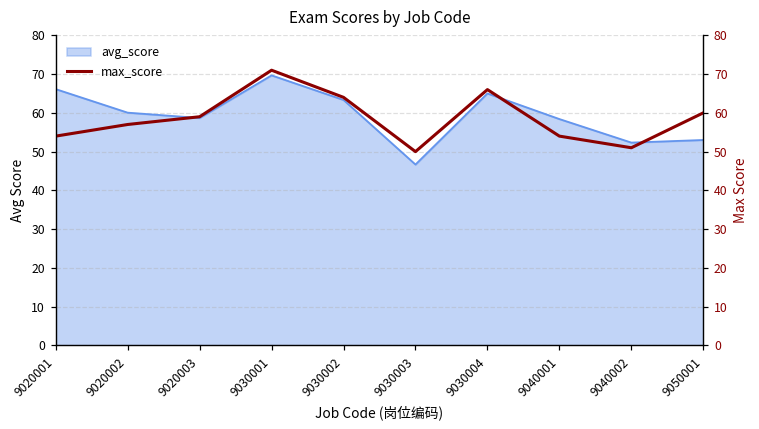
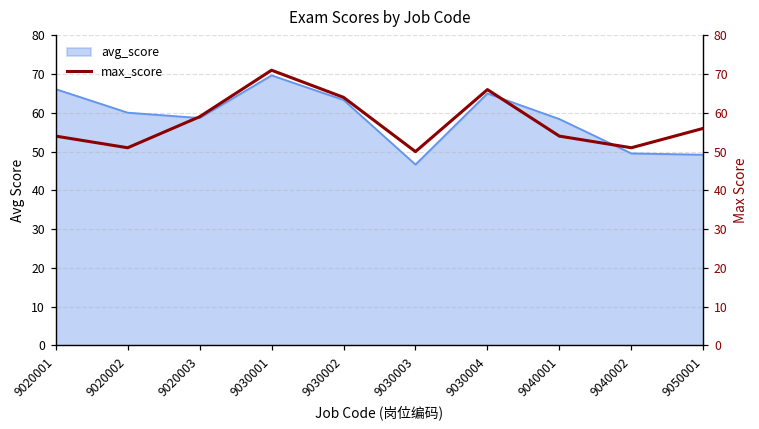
avg_score, 9040002: 52 -> 50
avg_score, 9050001: 53 -> 49
max_score, 9020002: 57 -> 51
max_score, 9050001: 60 -> 56
